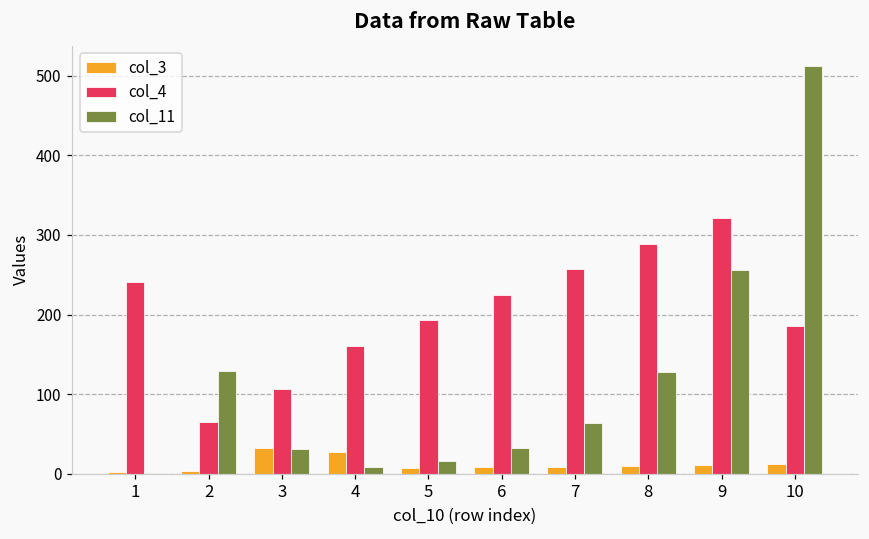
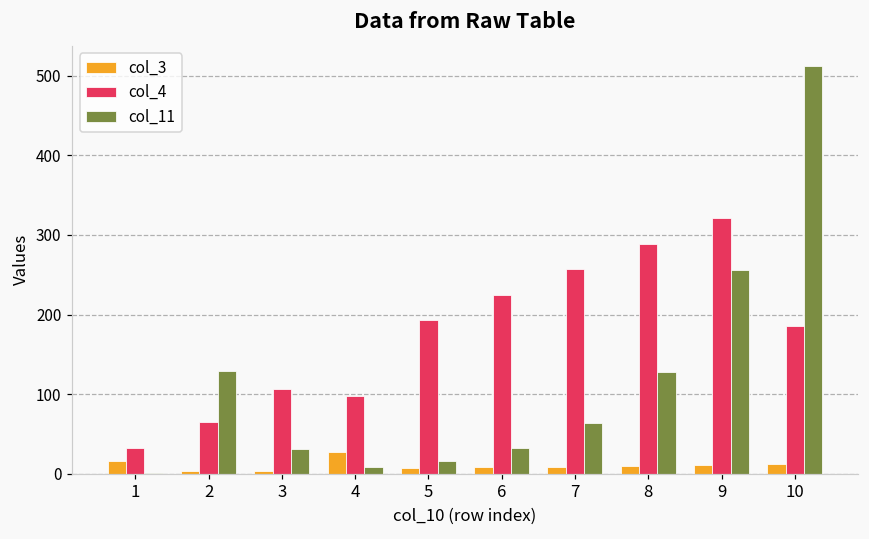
col_3, 1: 0 -> 20
col_4, 1: 240 -> 30
col_3, 3: 30 -> 0
col_4, 4: 160 -> 100
